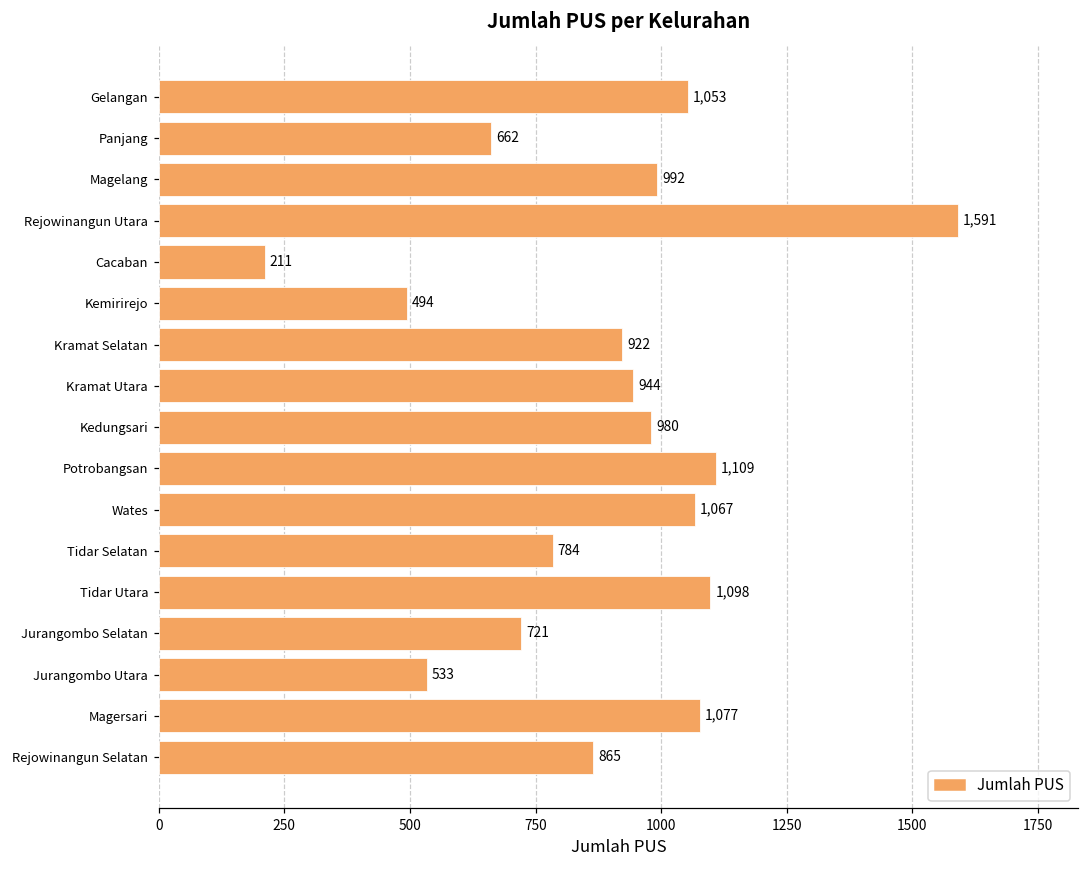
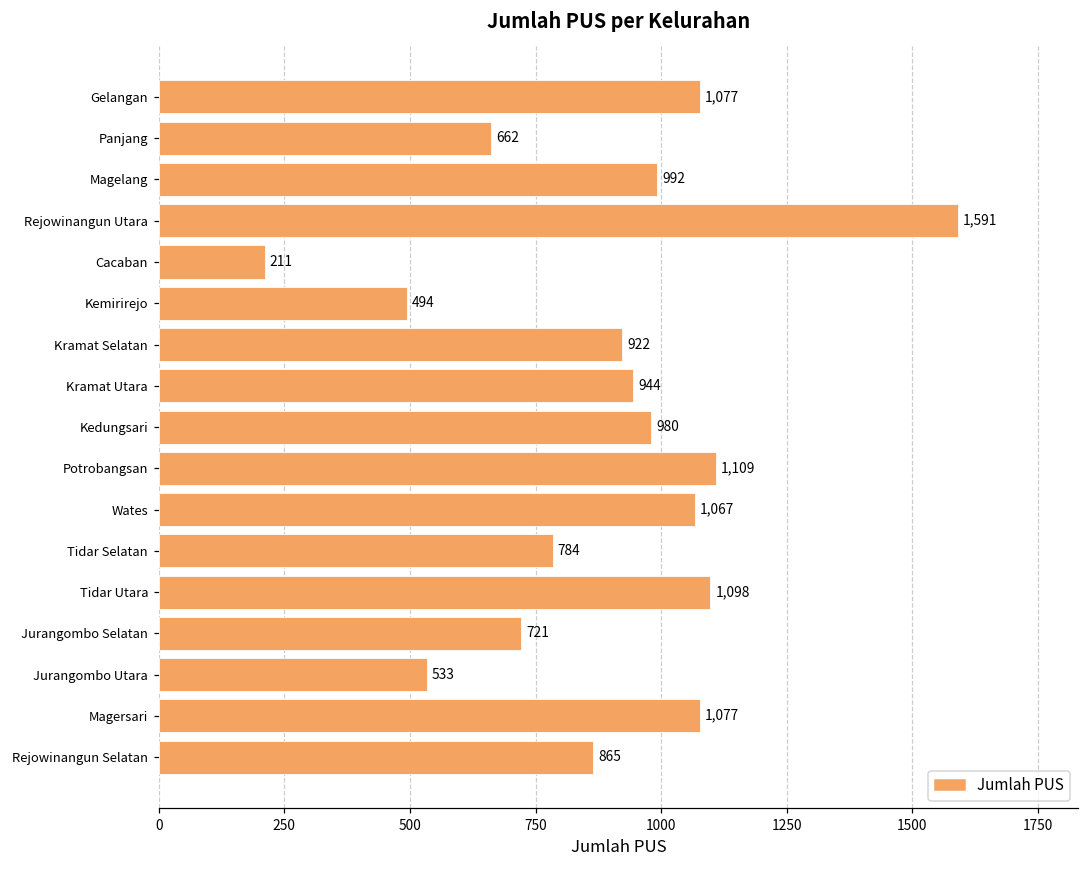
Gelangan: 1,053 -> 1,077
